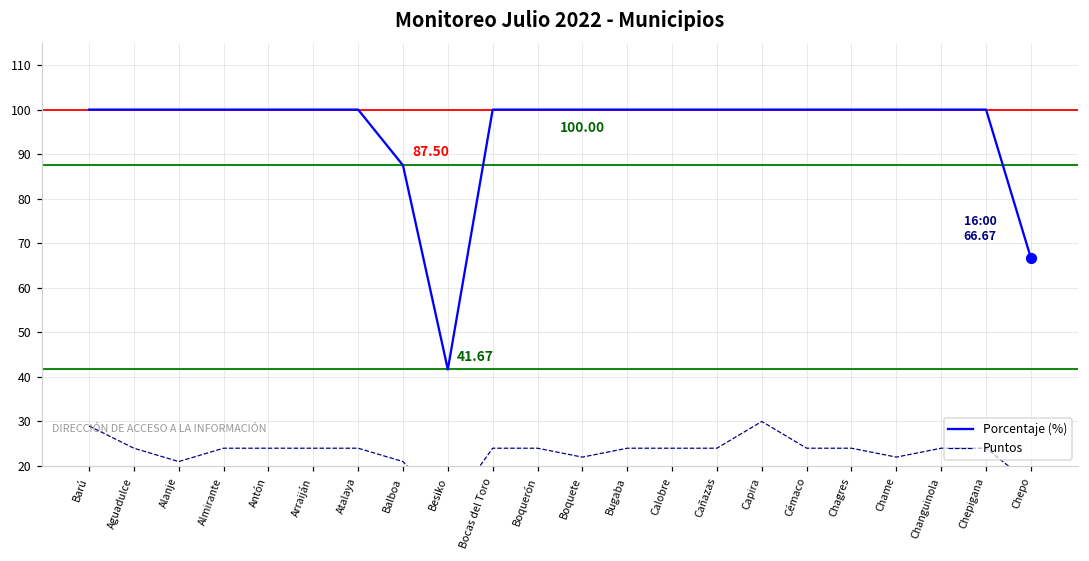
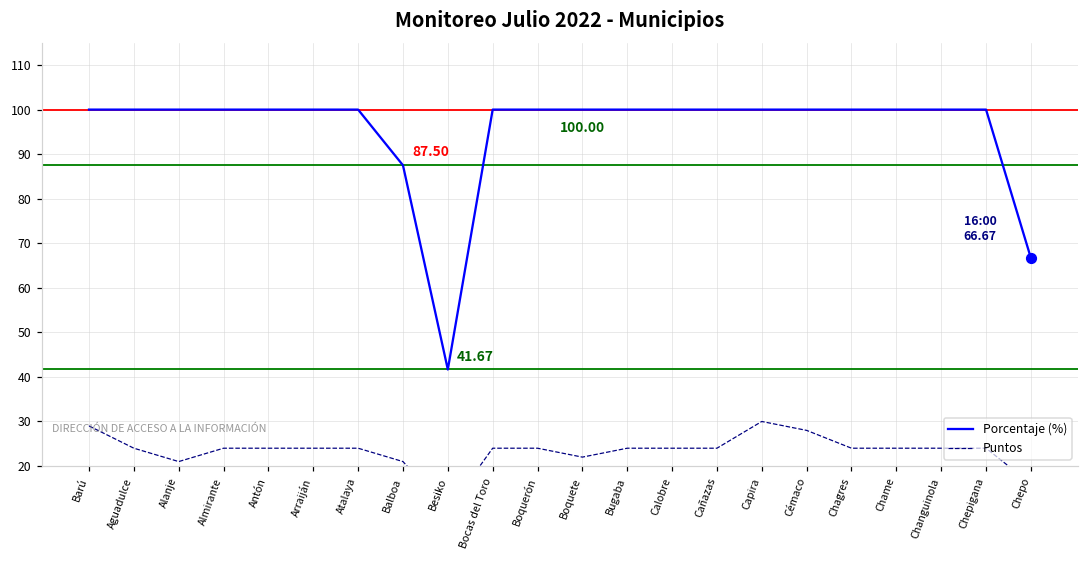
Puntos, Cémaco: 24 -> 28
Puntos, Chame: 22 -> 24
